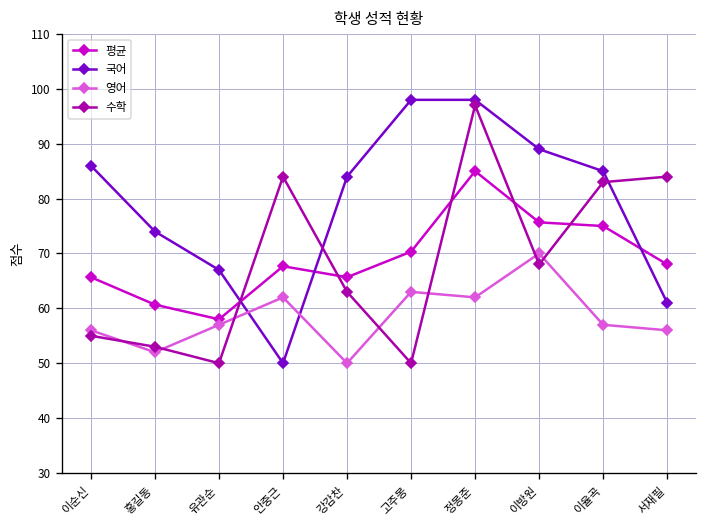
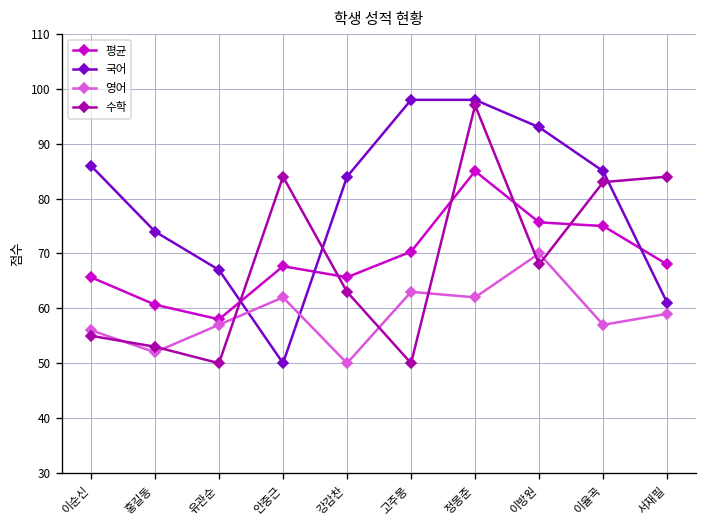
국어, 이방원: 89 -> 93
영어, 서재필: 56 -> 59
